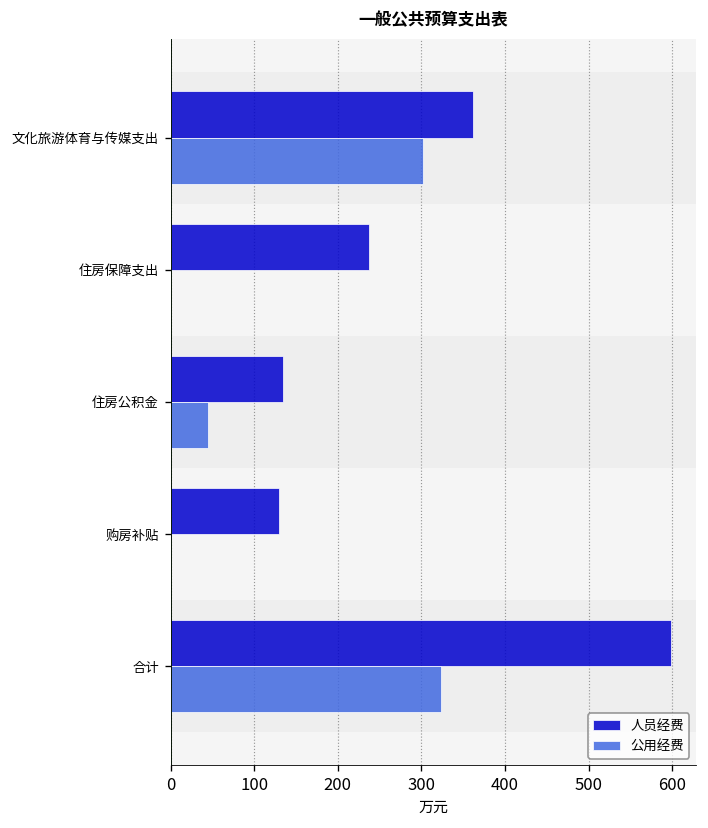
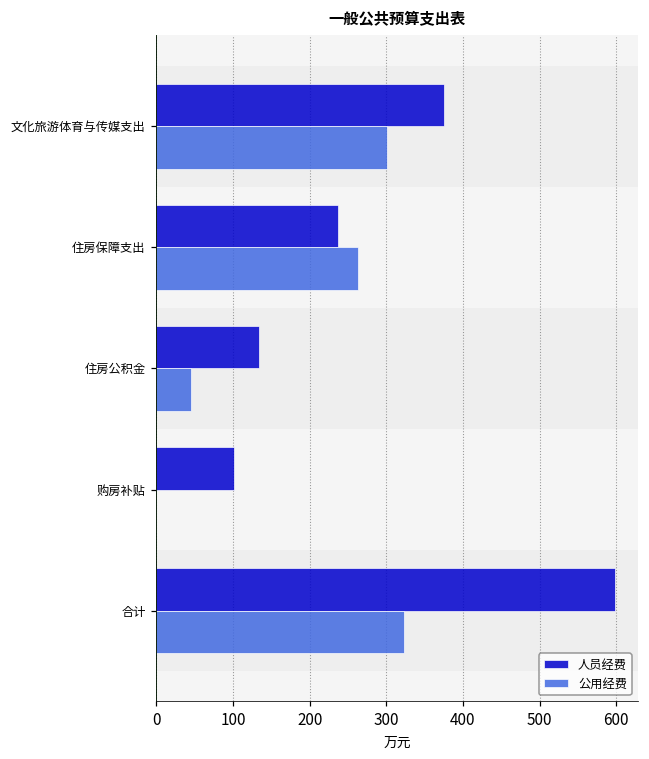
人员经费, 文化旅游体育与传媒支出: 360 -> 380
公用经费, 住房保障支出: 0 -> 260
人员经费, 购房补贴: 130 -> 100
